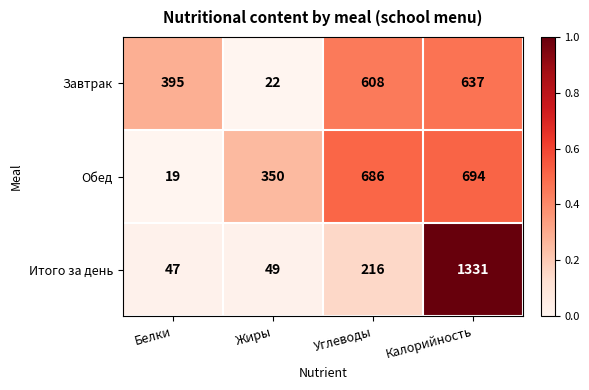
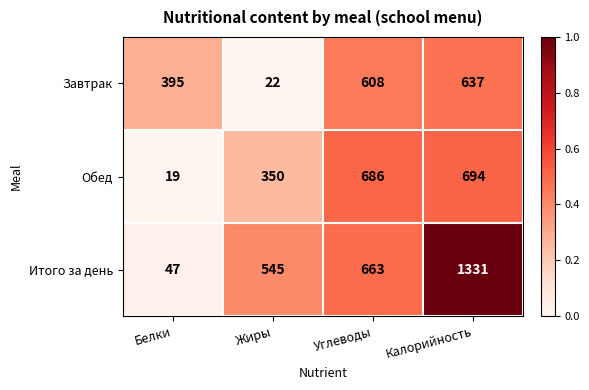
Итого за день, Жиры: 49 -> 545
Итого за день, Углеводы: 216 -> 663
